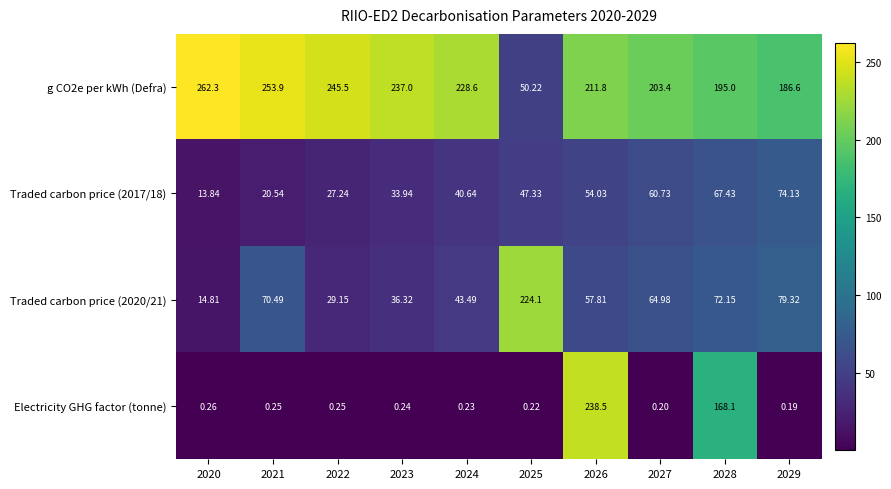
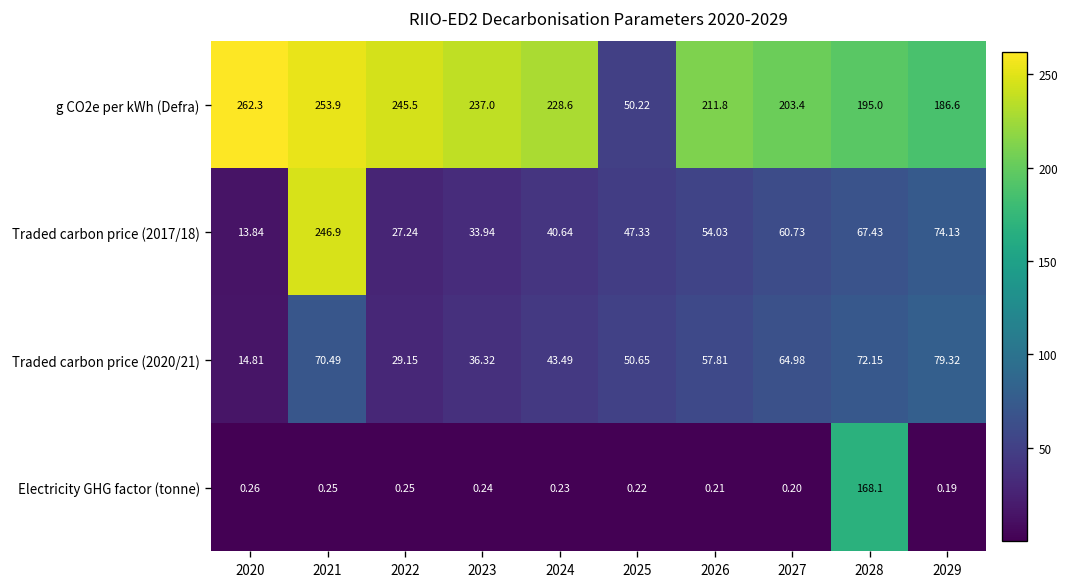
Traded carbon price (2017/18), 2021: 20.54 -> 246.9
Traded carbon price (2020/21), 2025: 224.1 -> 50.65
Electricity GHG factor (tonne), 2026: 238.5 -> 0.21
